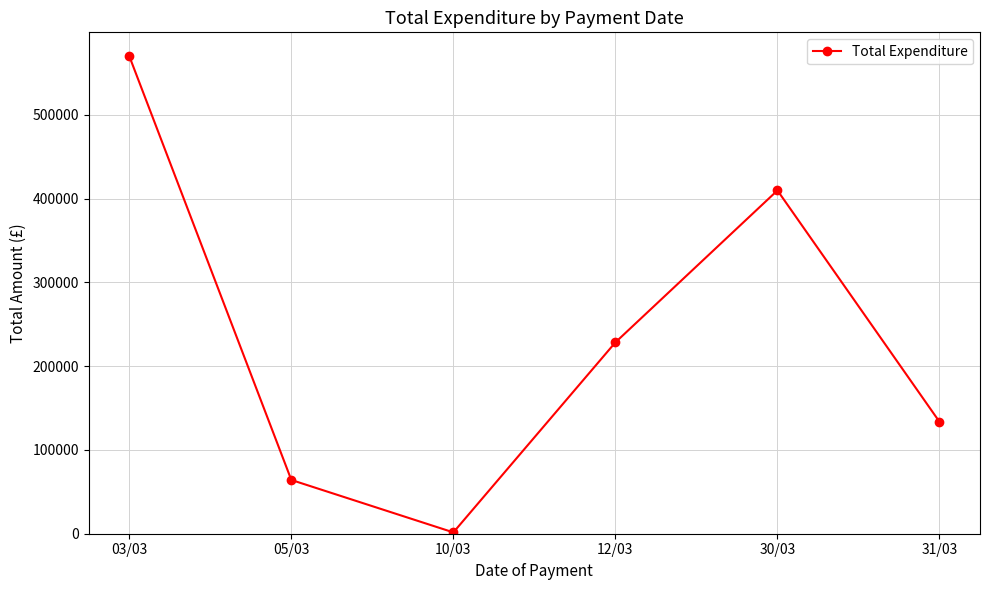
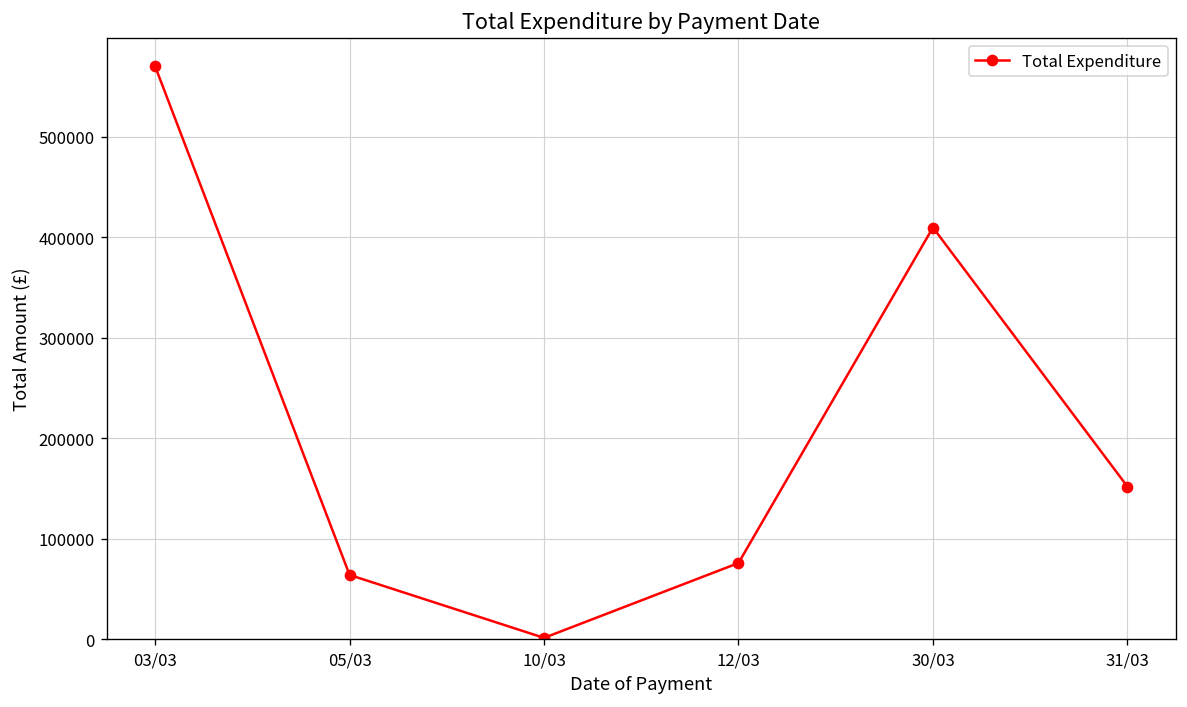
12/03: 230000 -> 80000
31/03: 130000 -> 150000
